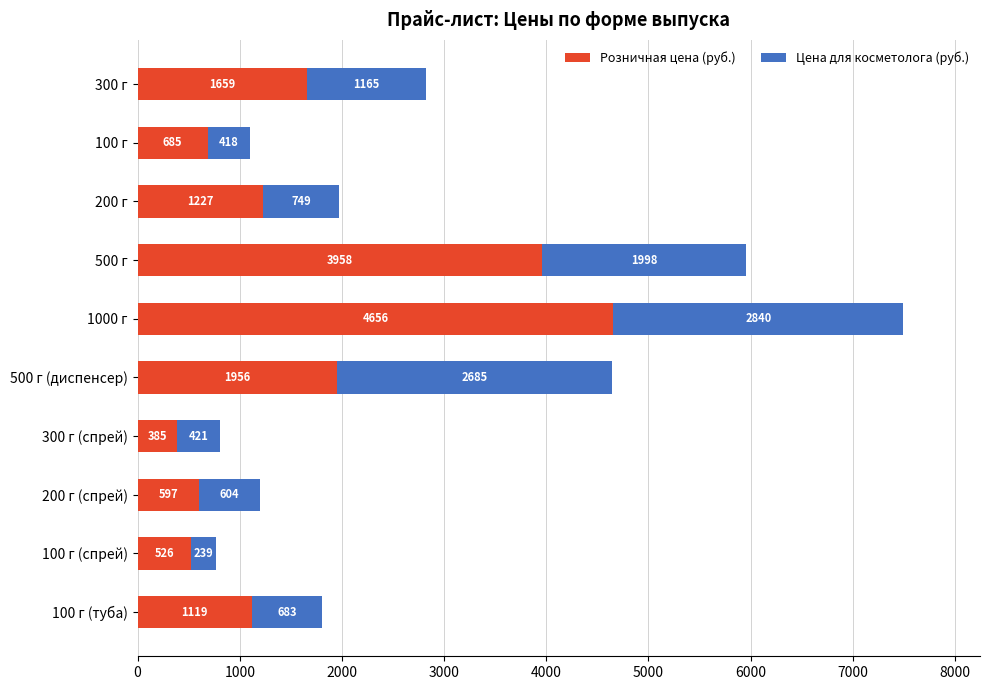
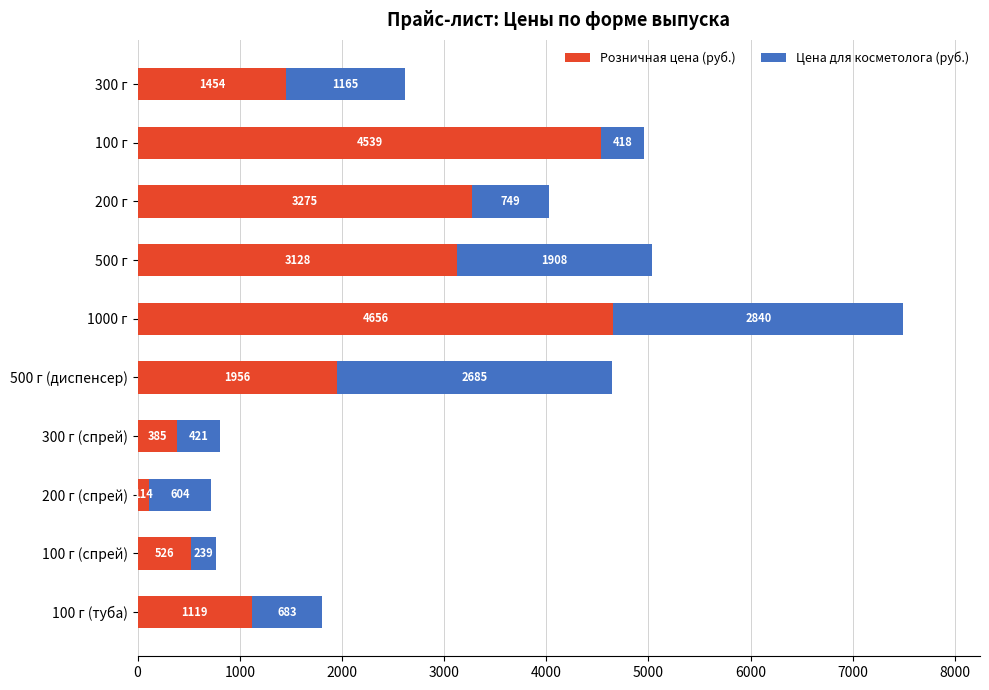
Розничная цена (руб.), 300 г: 1659 -> 1454
Розничная цена (руб.), 100 г: 685 -> 4539
Розничная цена (руб.), 200 г: 1227 -> 3275
Розничная цена (руб.), 500 г: 3958 -> 3128
Цена для косметолога (руб.), 500 г: 1998 -> 1908
Розничная цена (руб.), 200 г (спрей): 597 -> 114
